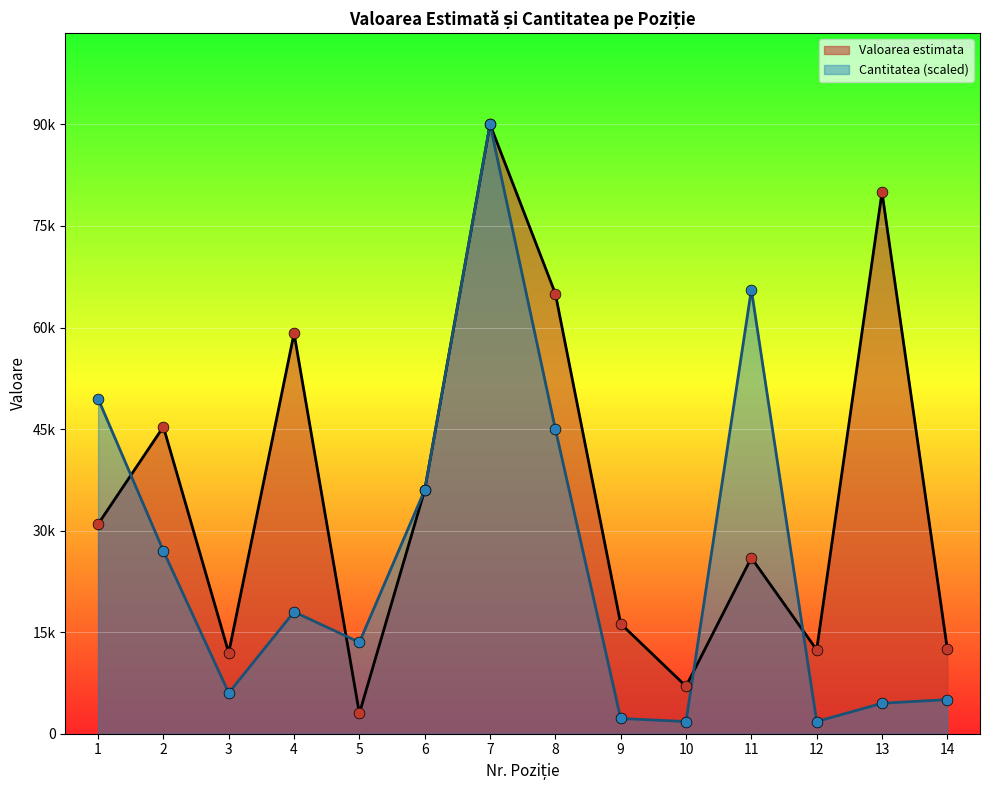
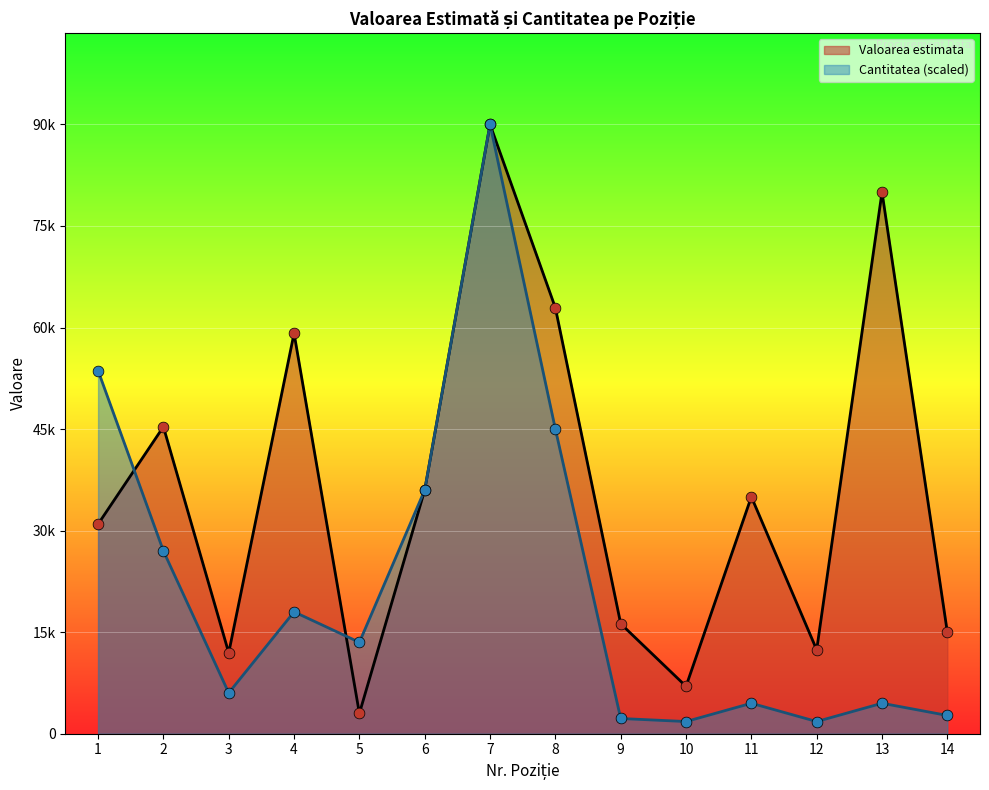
Cantitatea (scaled), 1: 50000 -> 54000
Valoarea estimata, 8: 65000 -> 63000
Valoarea estimata, 11: 26000 -> 35000
Cantitatea (scaled), 11: 66000 -> 5000
Valoarea estimata, 14: 12000 -> 15000
Cantitatea (scaled), 14: 5000 -> 3000
